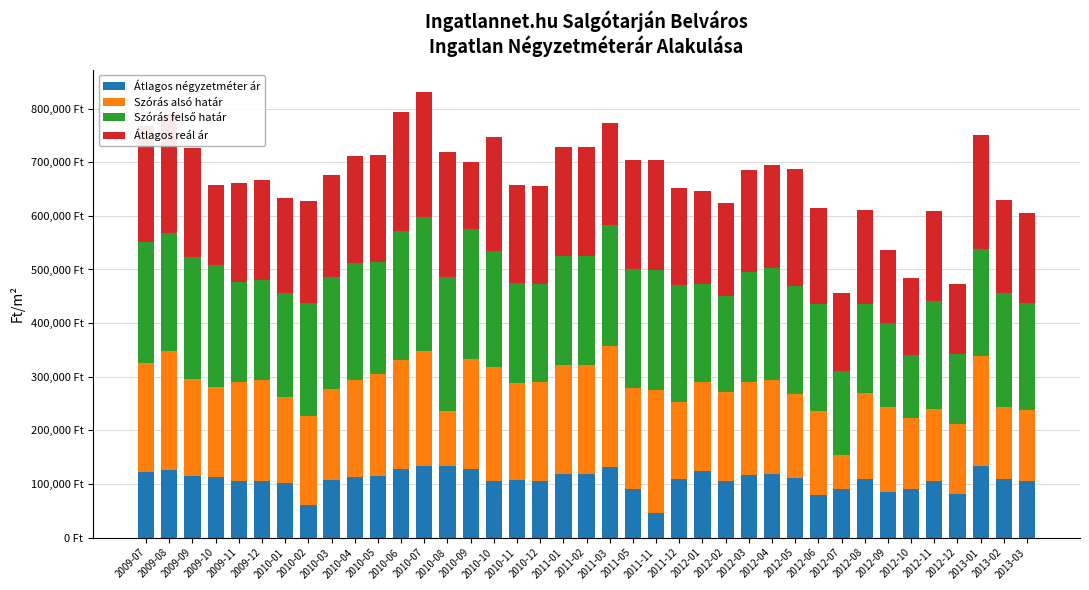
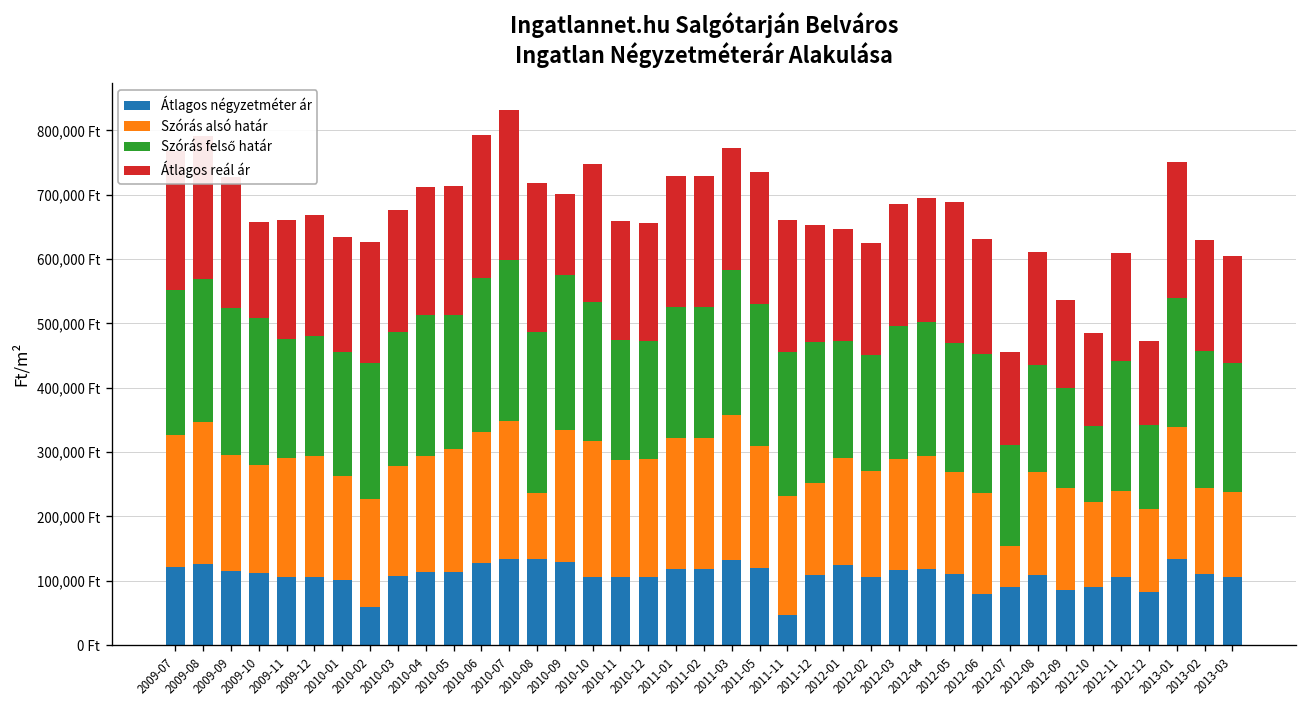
Átlagos négyzetméter ár, 2011-05: 90,000 Ft -> 120,000 Ft
Szórás alsó határ, 2011-11: 230,000 Ft -> 190,000 Ft
Szórás felső határ, 2012-06: 200,000 Ft -> 220,000 Ft
